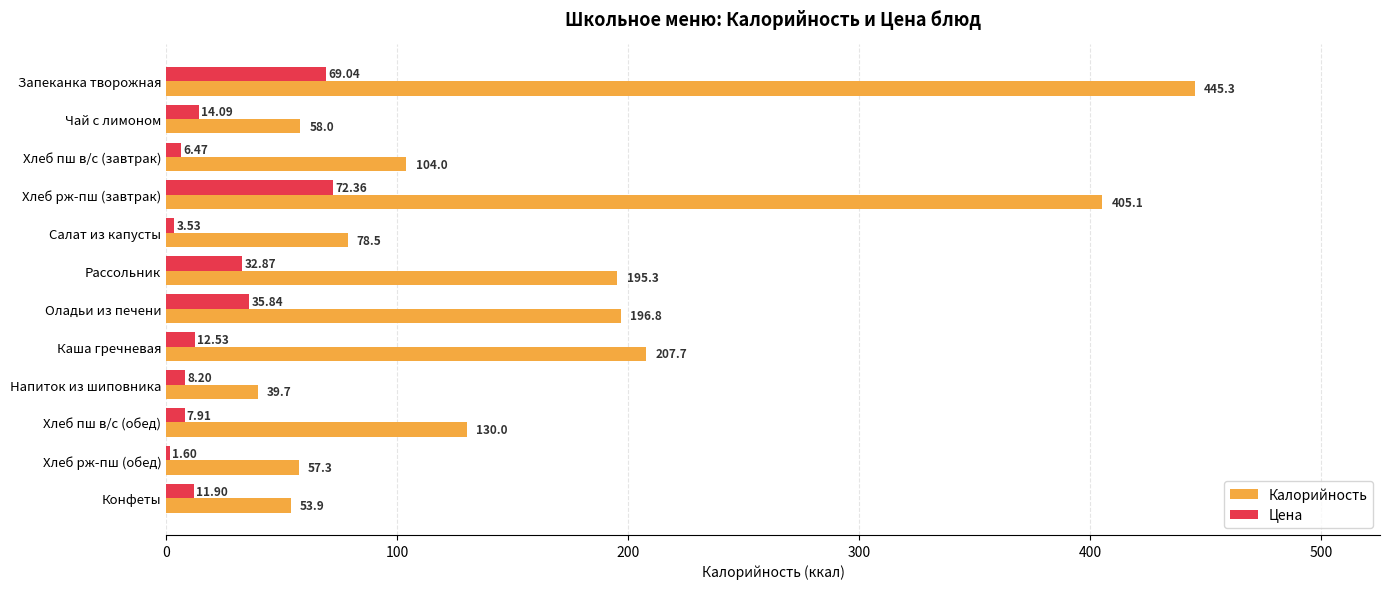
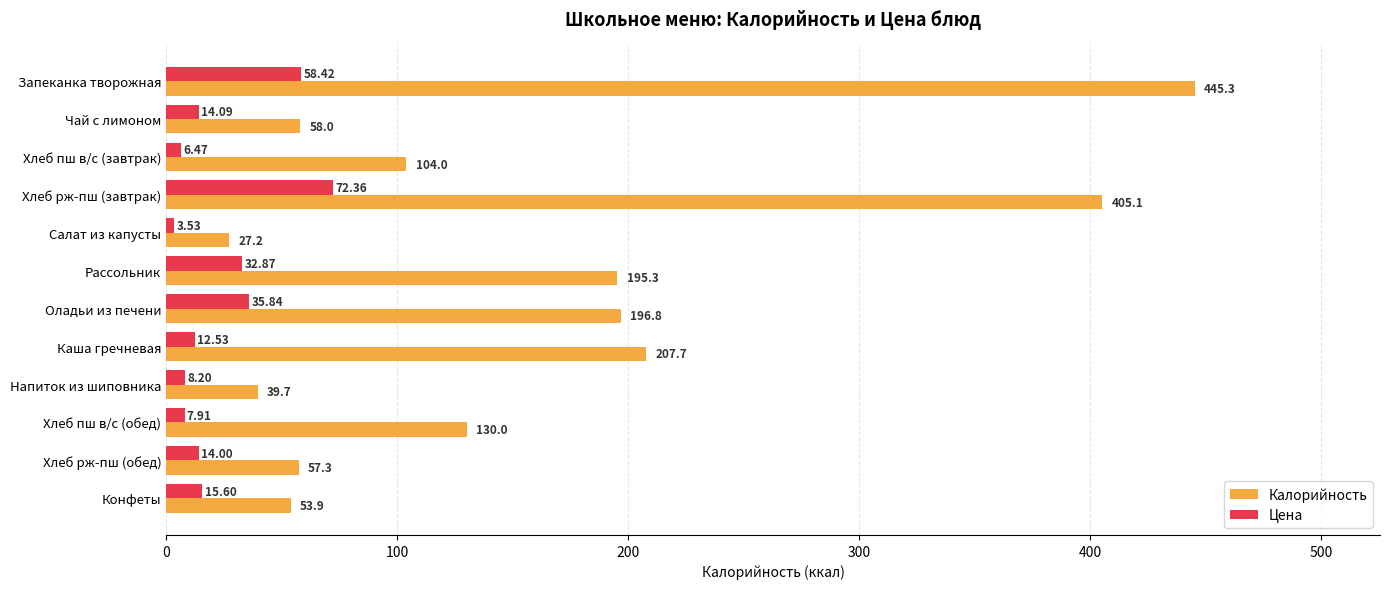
Цена, Запеканка творожная: 69.04 -> 58.42
Калорийность, Салат из капусты: 78.5 -> 27.2
Цена, Хлеб рж-пш (обед): 1.60 -> 14.00
Цена, Конфеты: 11.90 -> 15.60
